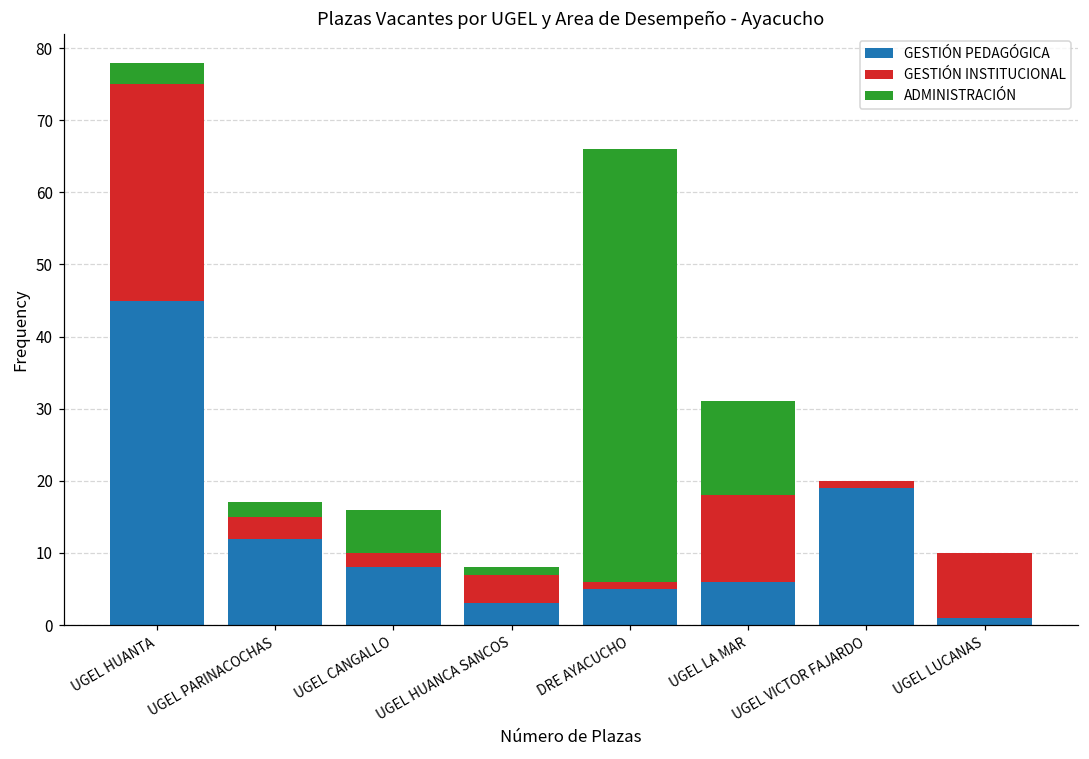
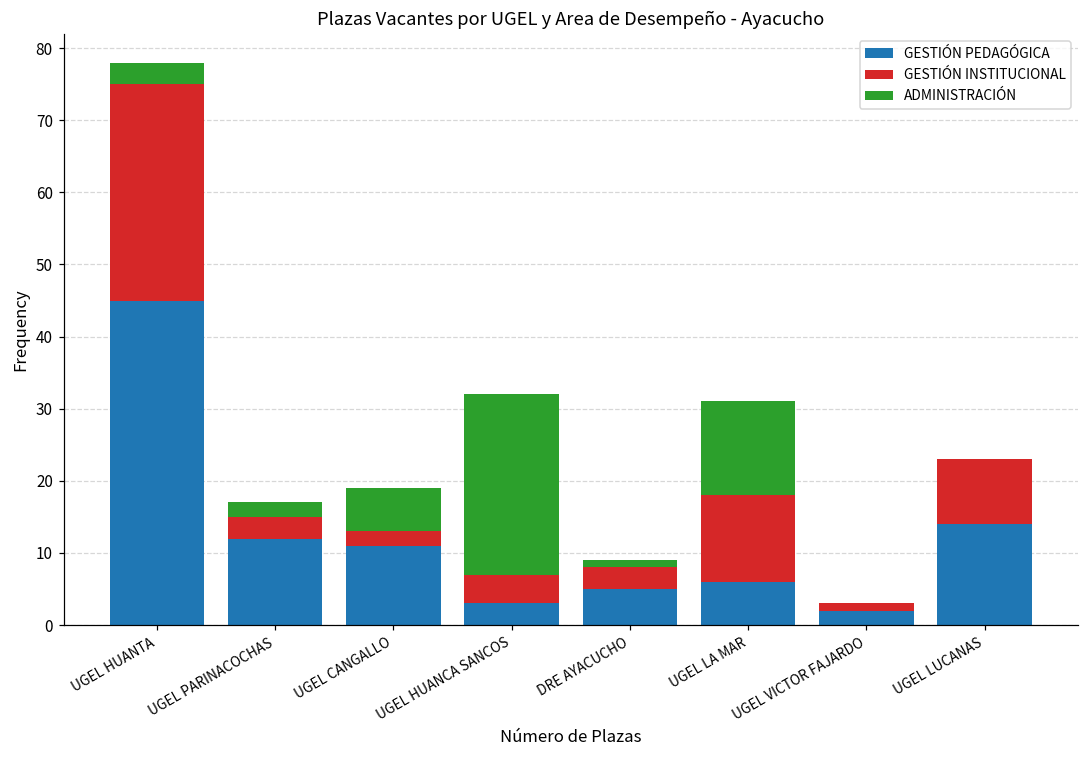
GESTIÓN PEDAGÓGICA, UGEL CANGALLO: 8 -> 11
ADMINISTRACIÓN, UGEL HUANCA SANCOS: 1 -> 25
GESTIÓN INSTITUCIONAL, DRE AYACUCHO: 1 -> 3
ADMINISTRACIÓN, DRE AYACUCHO: 60 -> 1
GESTIÓN PEDAGÓGICA, UGEL VICTOR FAJARDO: 19 -> 2
GESTIÓN PEDAGÓGICA, UGEL LUCANAS: 1 -> 14
